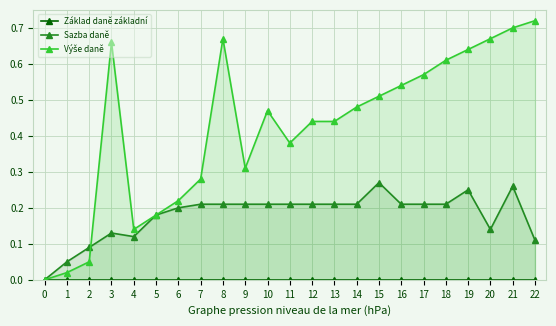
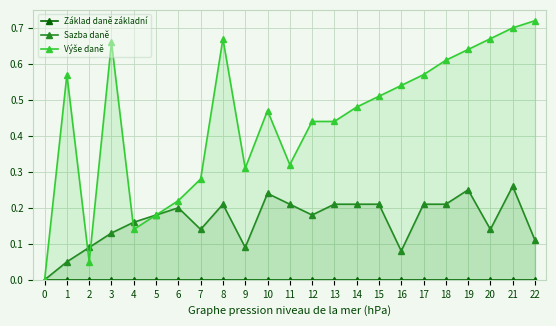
Výše daně, 1: 0.02 -> 0.57
Sazba daně, 4: 0.12 -> 0.16
Sazba daně, 7: 0.21 -> 0.14
Sazba daně, 9: 0.21 -> 0.09
Sazba daně, 10: 0.21 -> 0.24
Výše daně, 11: 0.38 -> 0.32
Sazba daně, 12: 0.21 -> 0.18
Sazba daně, 15: 0.27 -> 0.21
Sazba daně, 16: 0.21 -> 0.08
